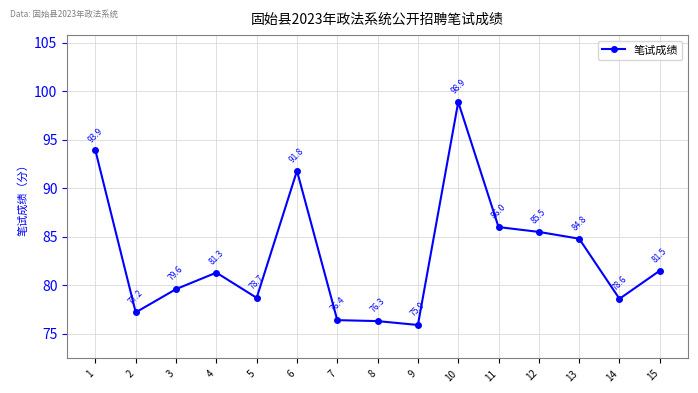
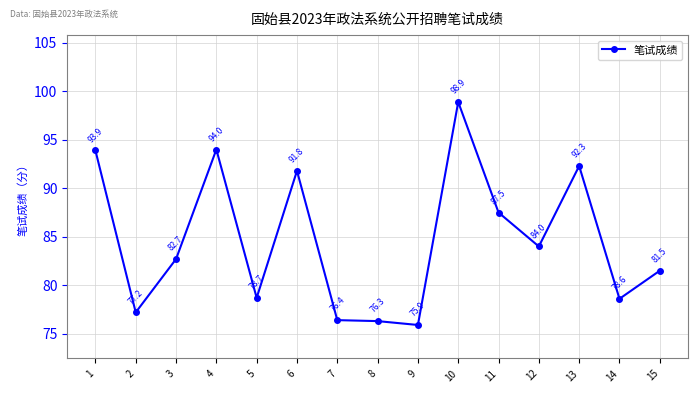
3: 79.6 -> 82.7
4: 81.3 -> 94.0
11: 86.0 -> 87.5
12: 85.5 -> 84.0
13: 84.8 -> 92.3
